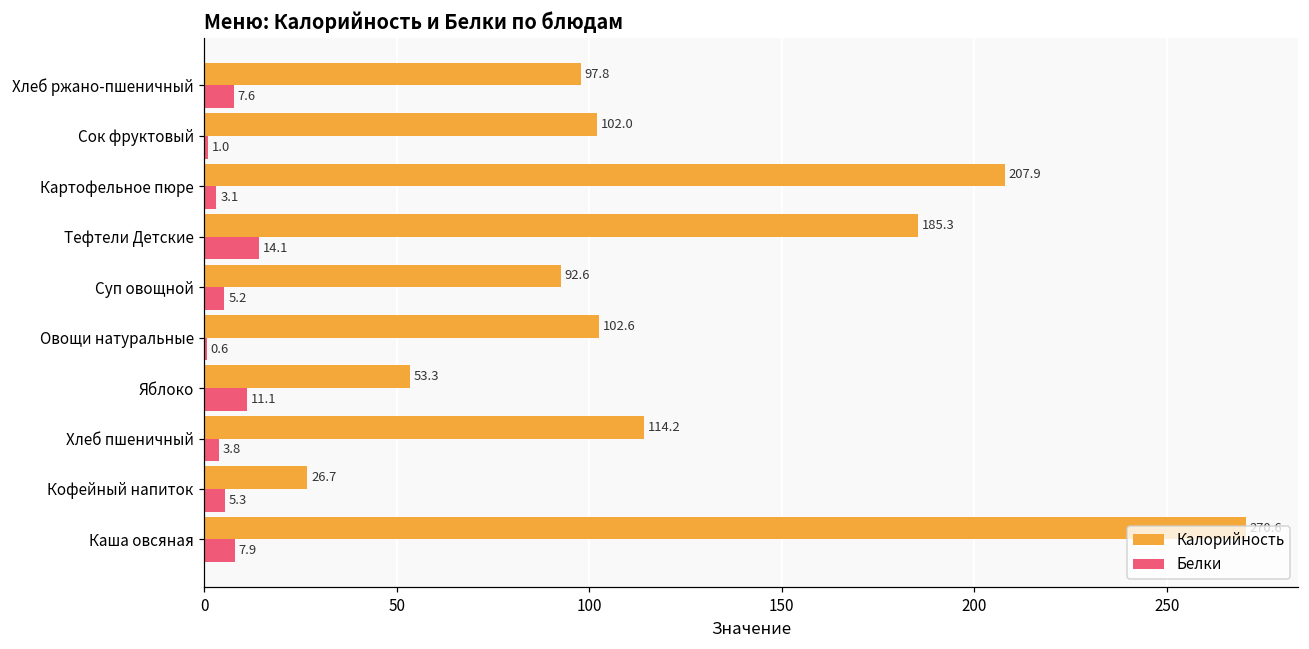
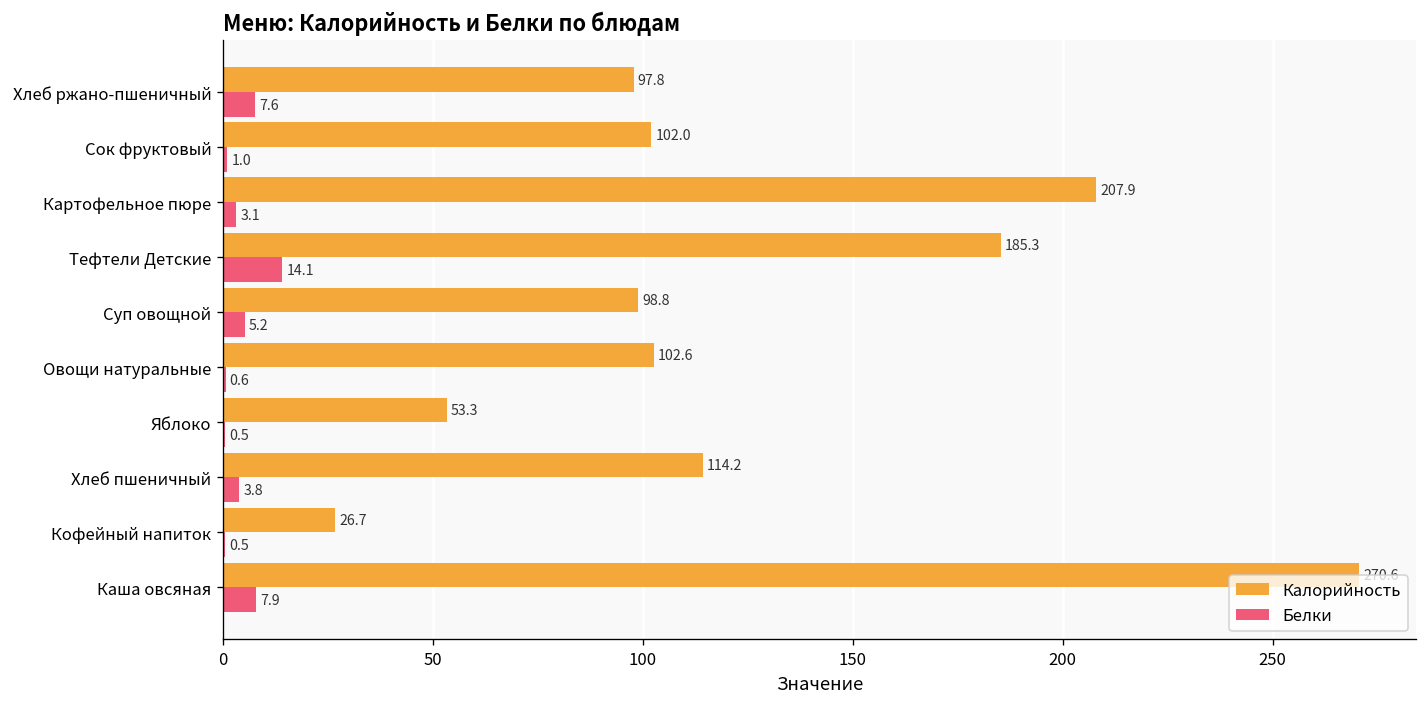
Калорийность, Суп овощной: 92.6 -> 98.8
Белки, Яблоко: 11.1 -> 0.5
Белки, Кофейный напиток: 5.3 -> 0.5
